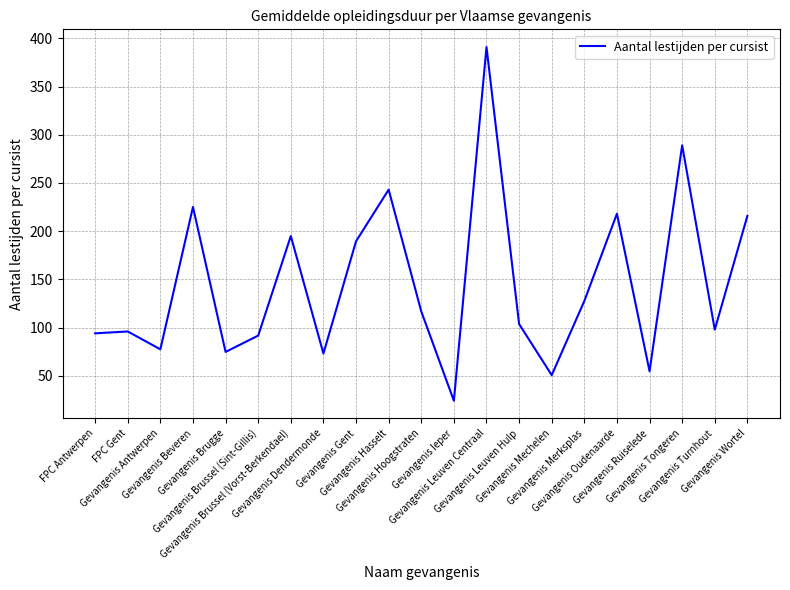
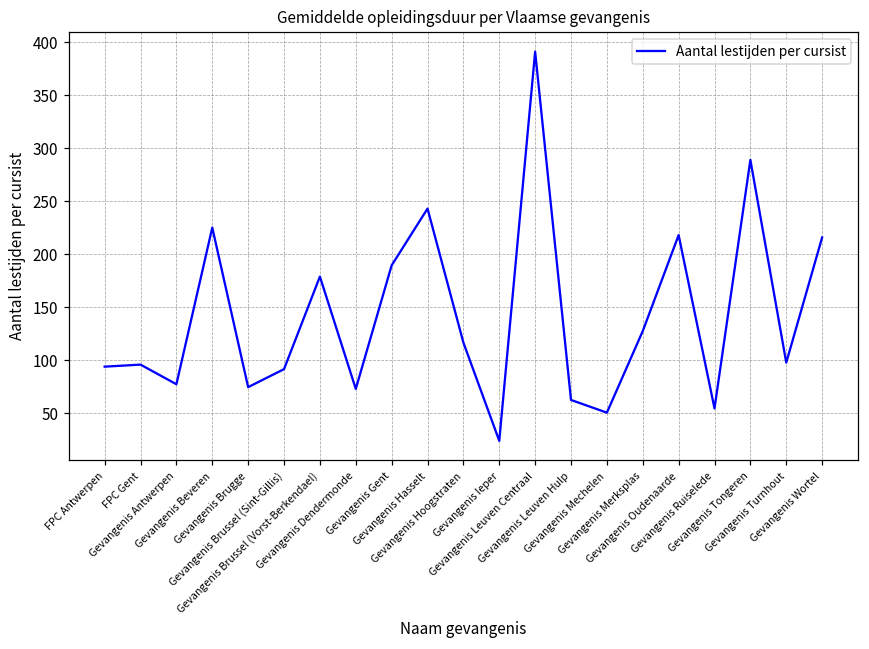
Gevangenis Brussel (Vorst-Berkendael): 200 -> 180
Gevangenis Leuven Hulp: 100 -> 60
